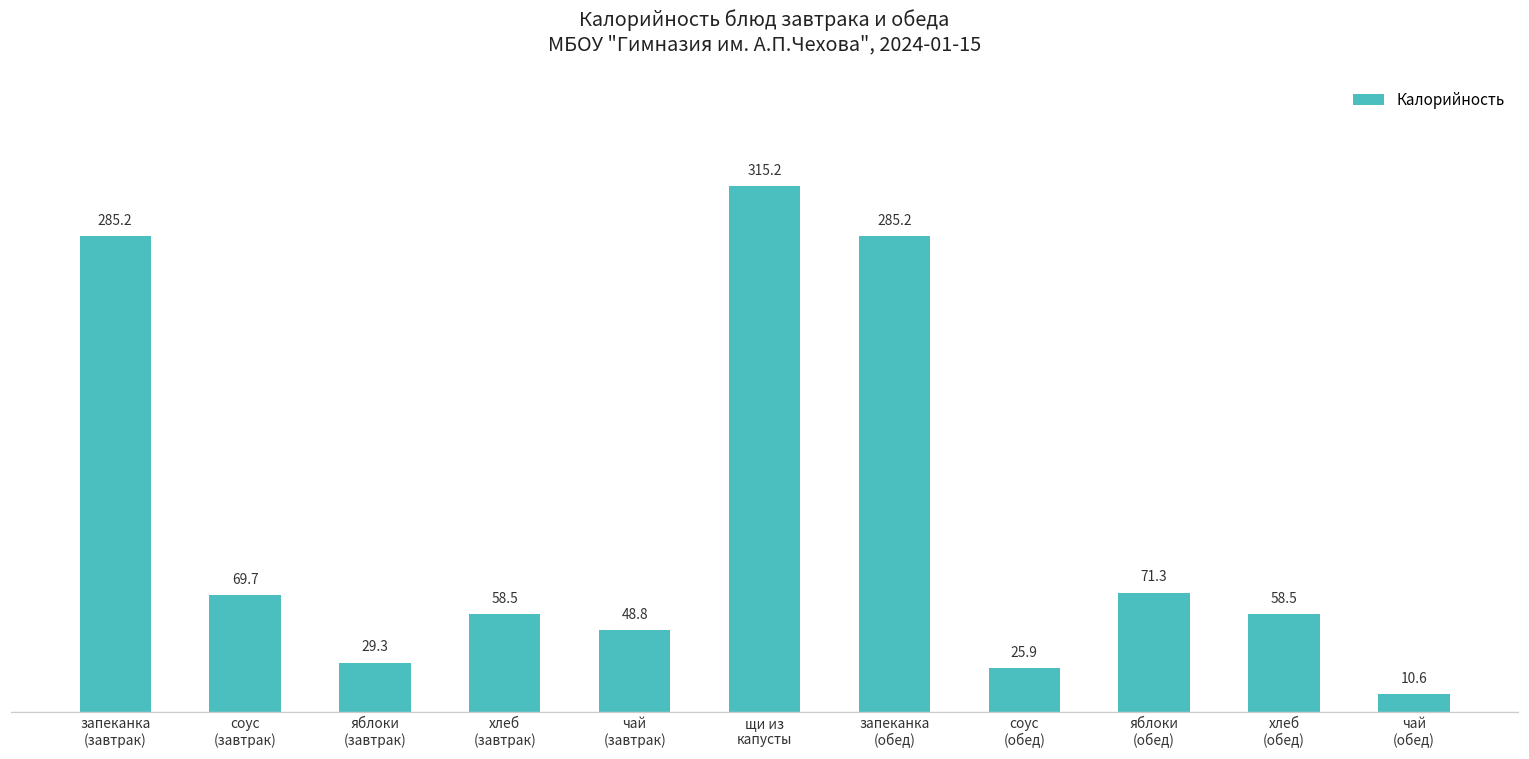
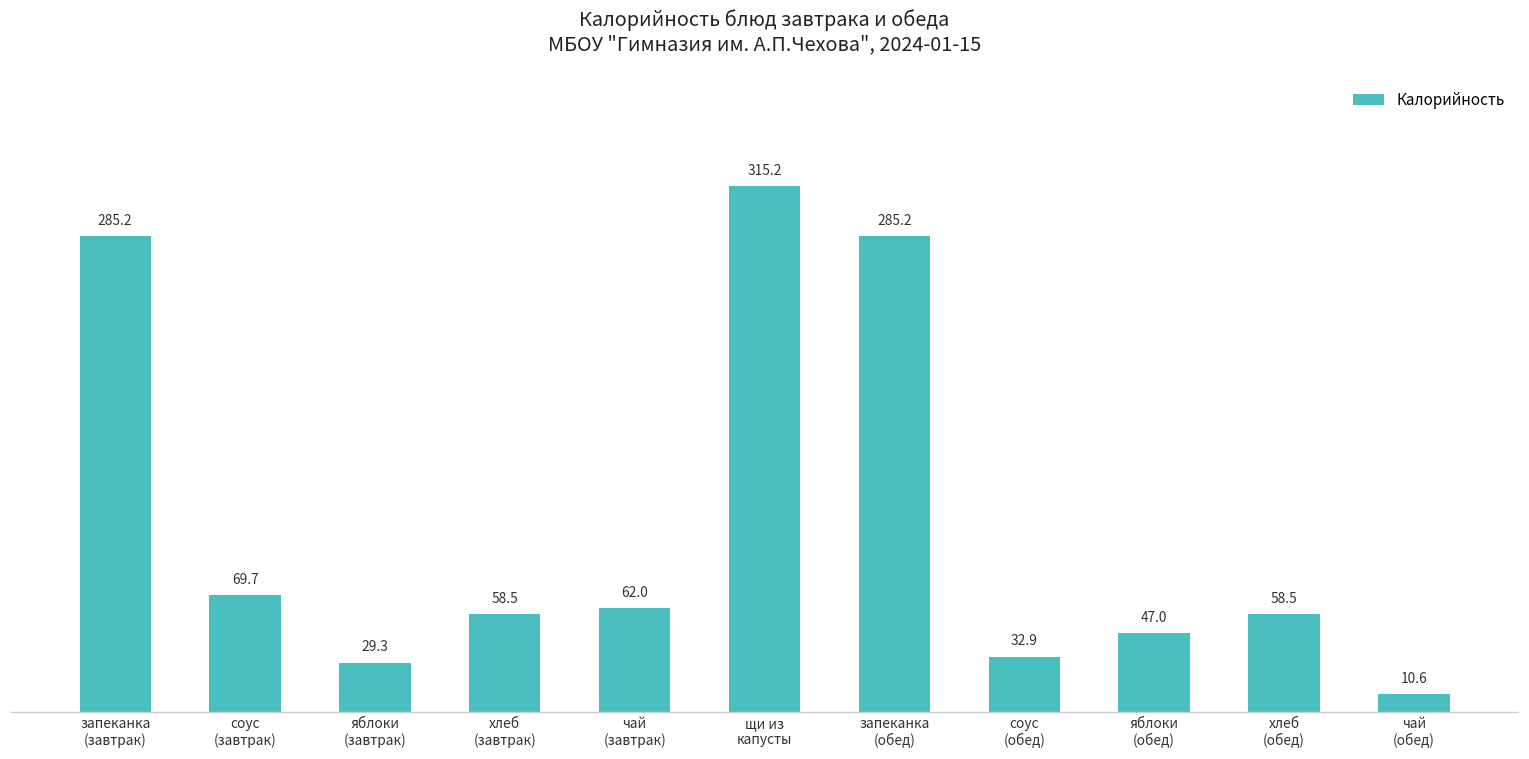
чай (завтрак): 48.8 -> 62.0
соус (обед): 25.9 -> 32.9
яблоки (обед): 71.3 -> 47.0
